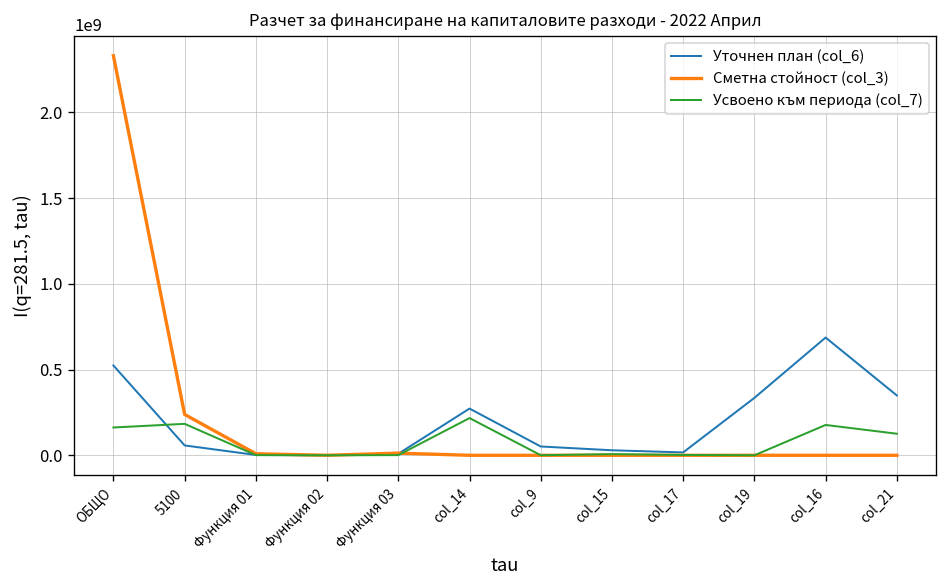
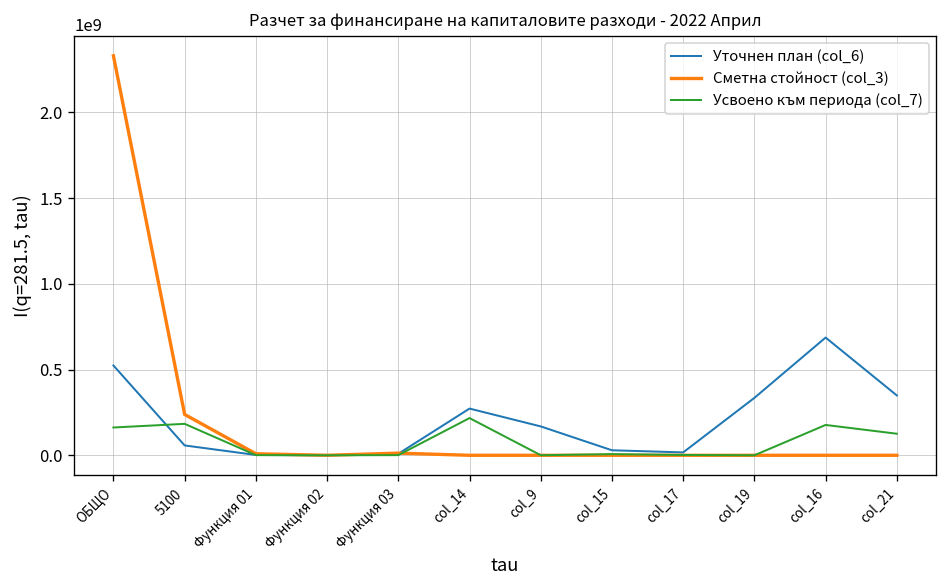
Уточнен план (col_6), col_9: 50000000 -> 170000000
